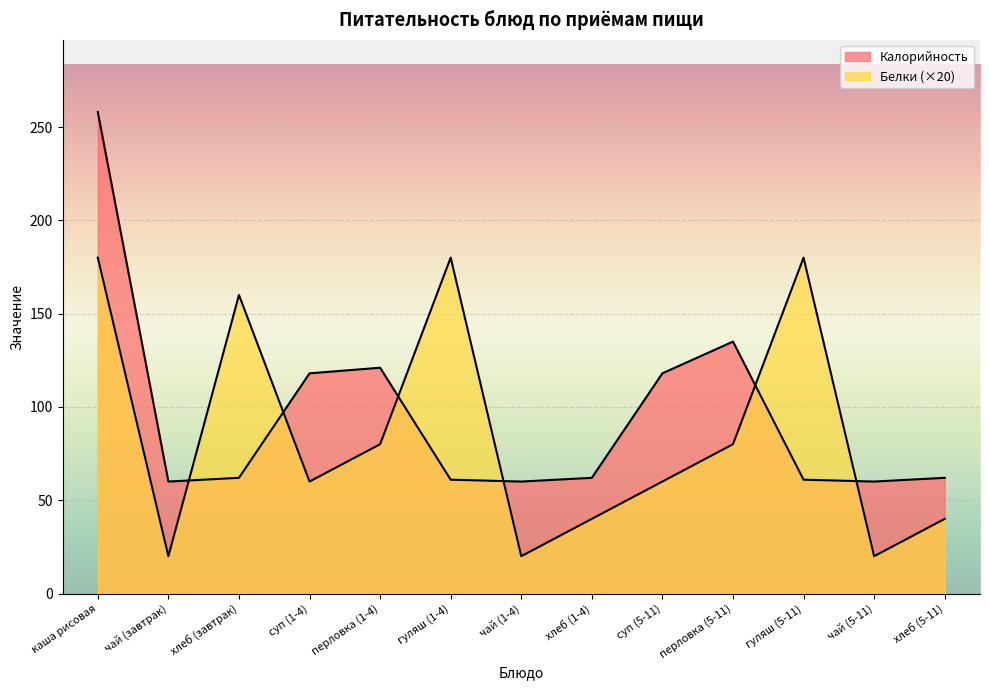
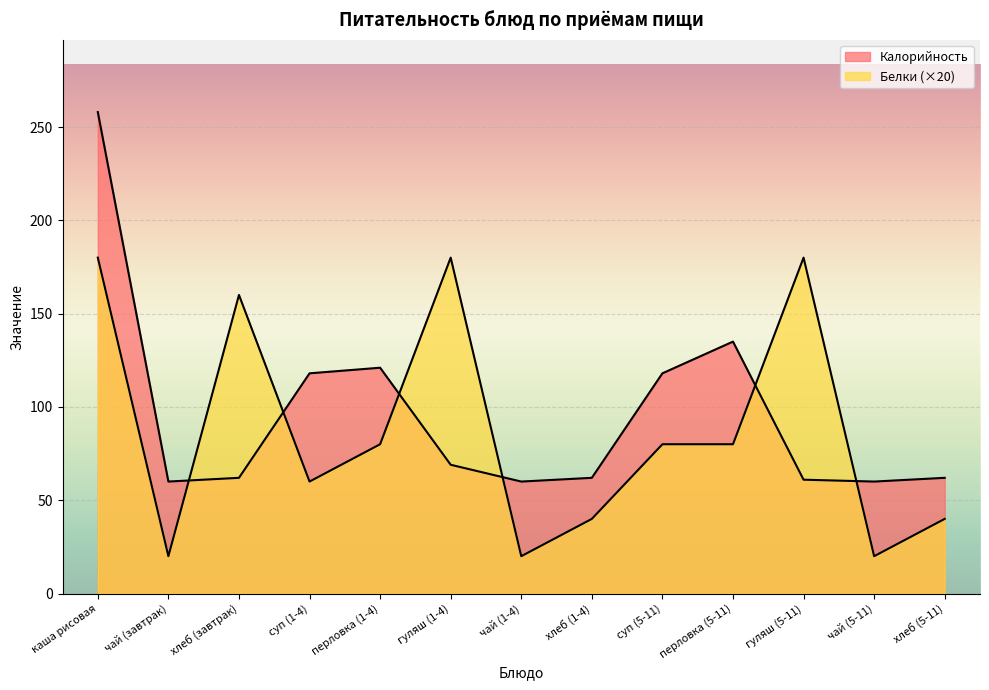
Калорийность, гуляш (1-4): 61 -> 69
Белки (×20), суп (5-11): 60 -> 80
